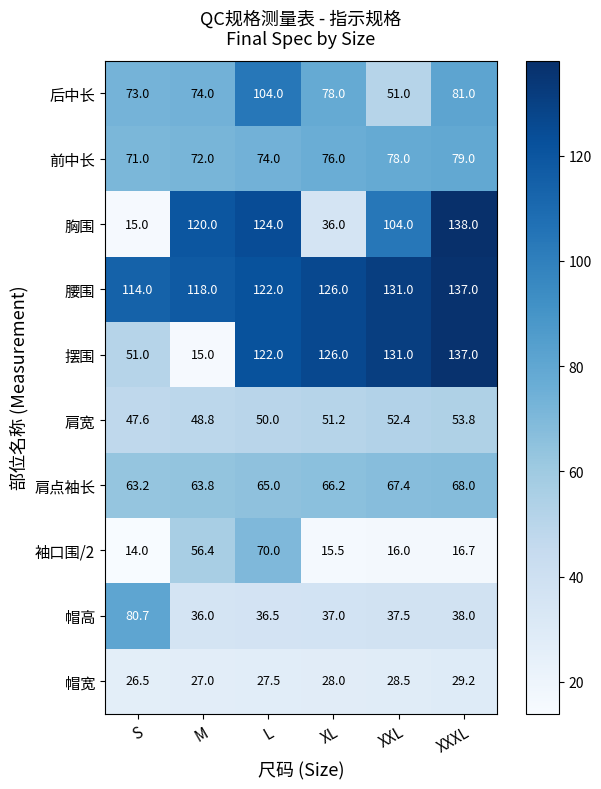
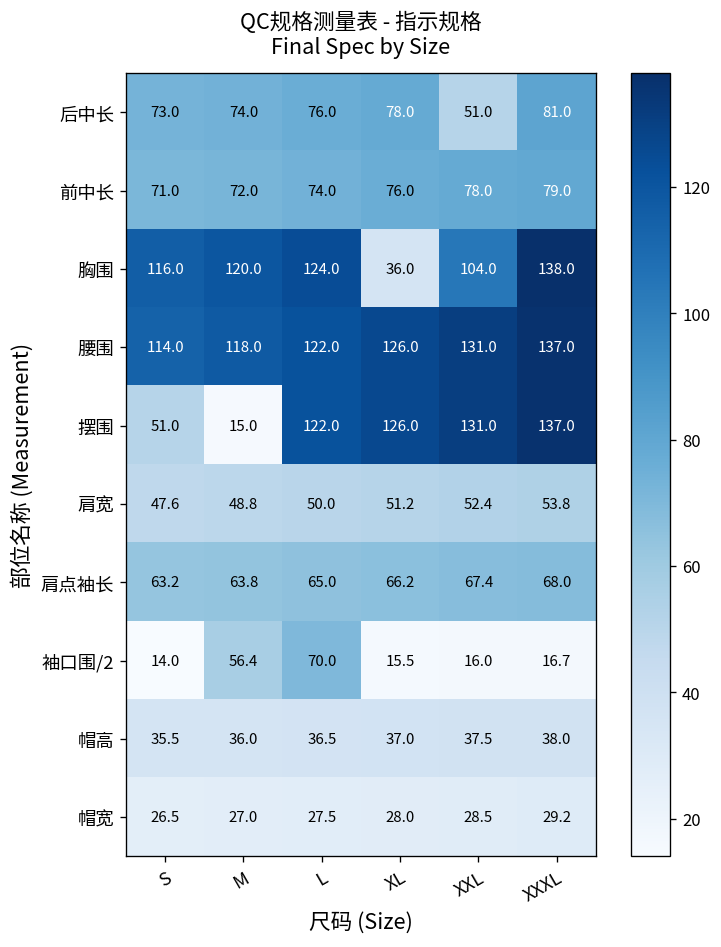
后中长, L: 104.0 -> 76.0
胸围, S: 15.0 -> 116.0
帽高, S: 80.7 -> 35.5
